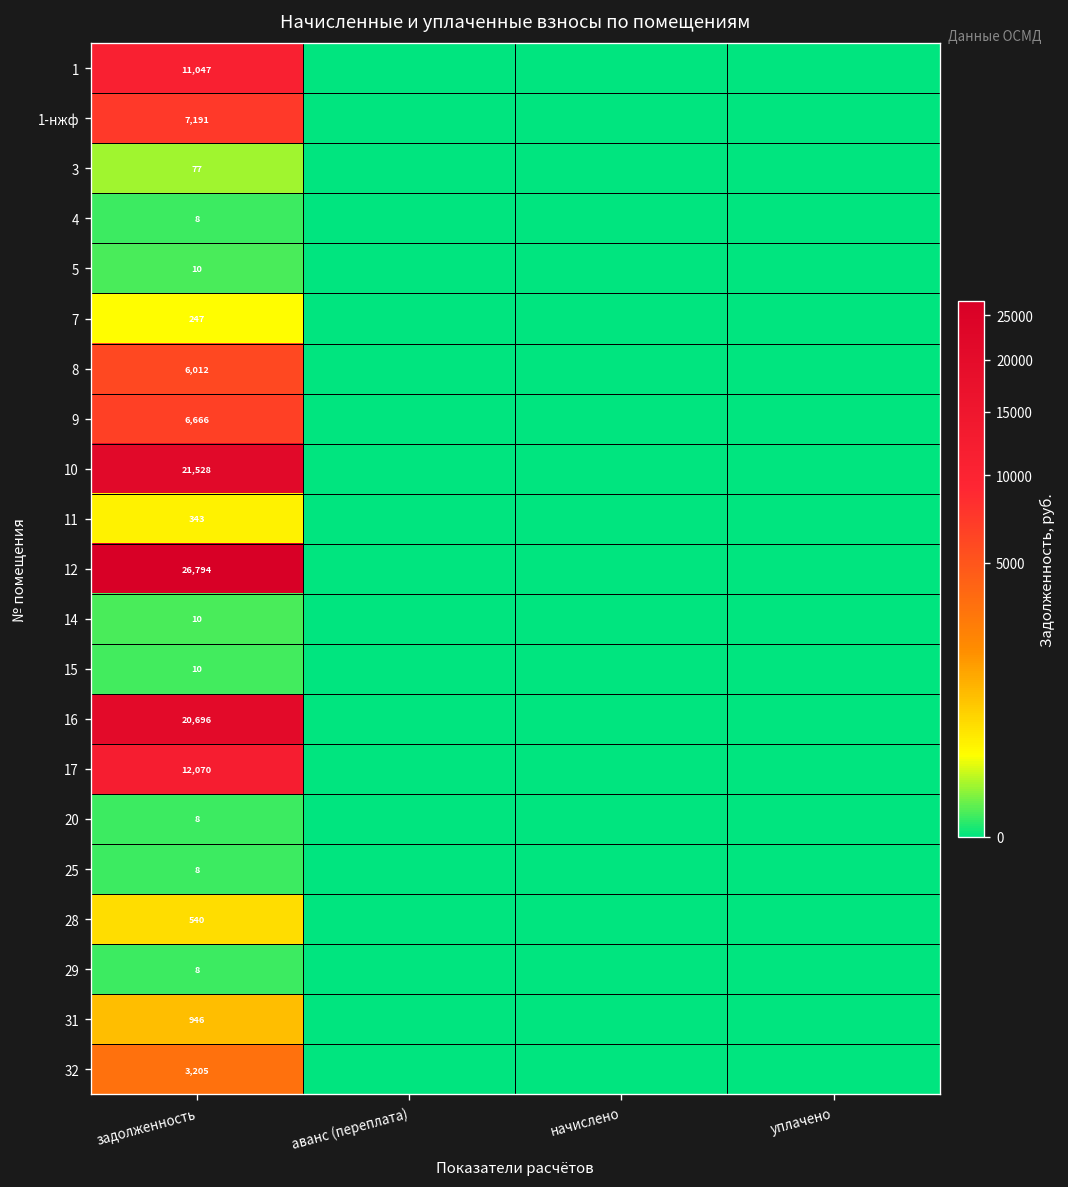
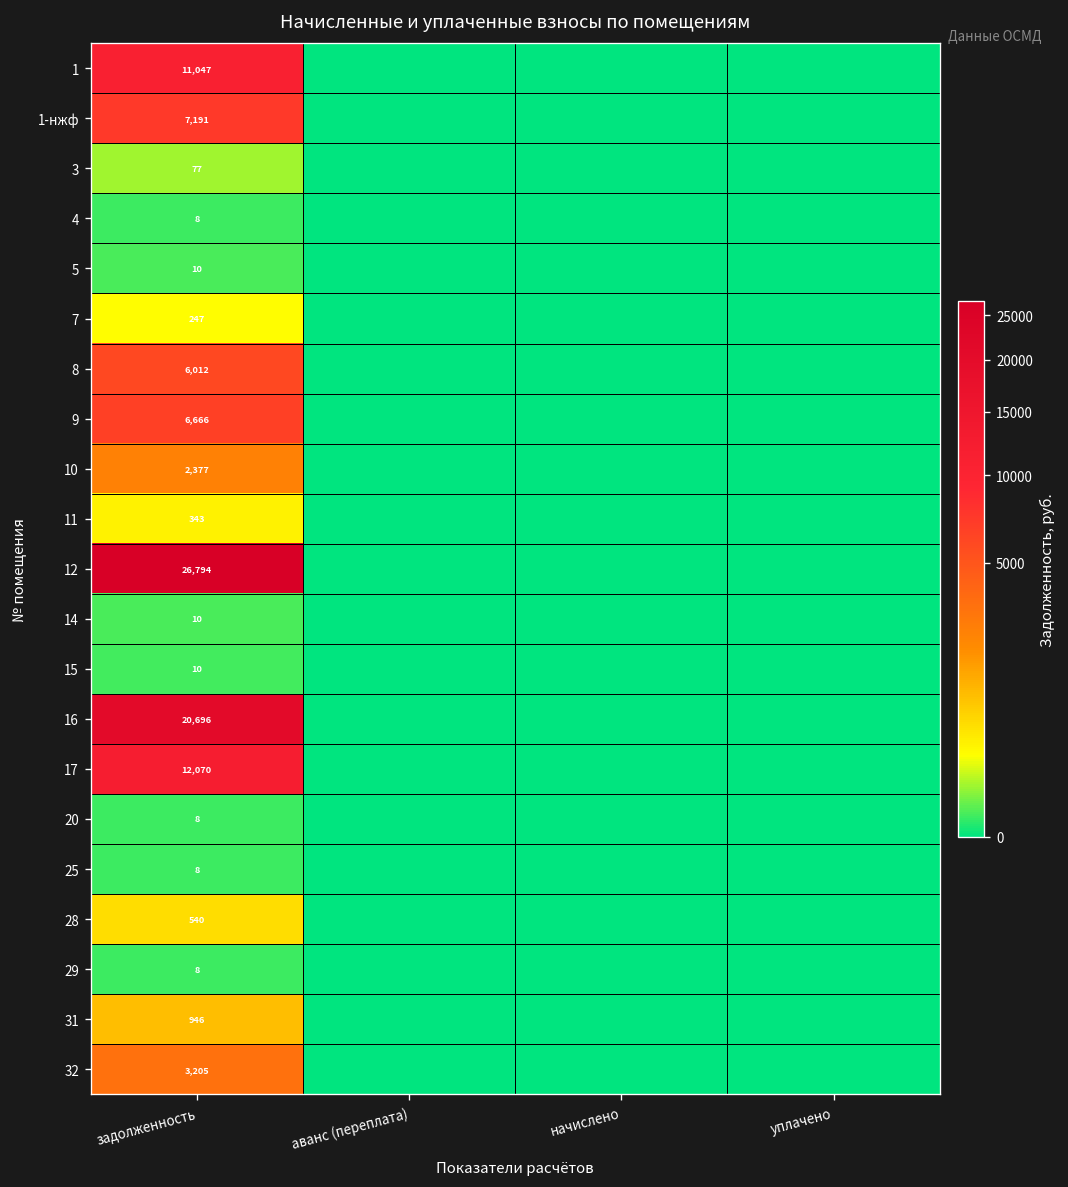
10, задолженность: 21,528 -> 2,377
